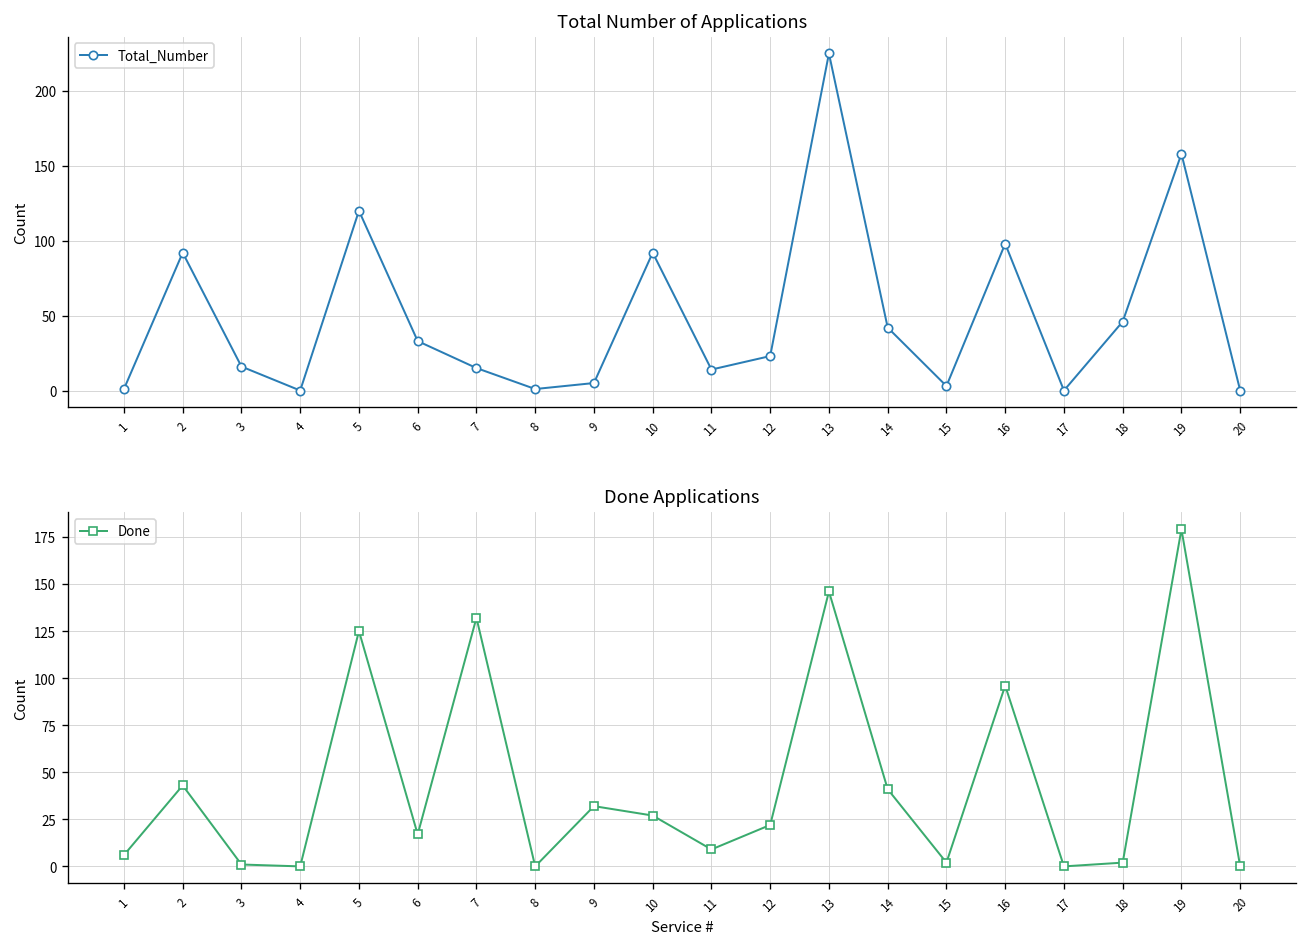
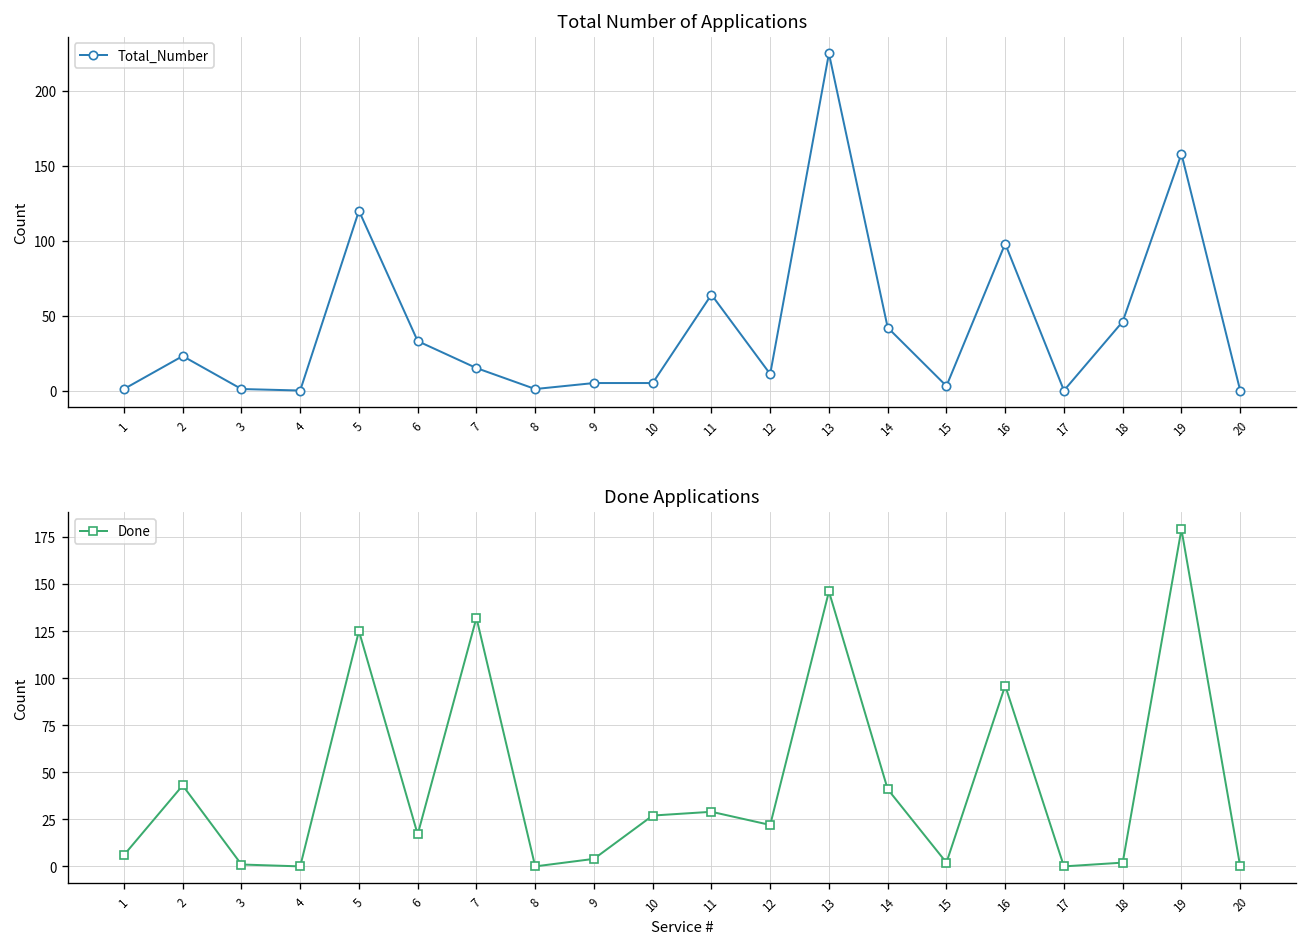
Total Number of Applications, 2: 92 -> 23
Total Number of Applications, 3: 16 -> 1
Total Number of Applications, 10: 92 -> 5
Total Number of Applications, 11: 14 -> 64
Total Number of Applications, 12: 23 -> 11
Done Applications, 9: 32 -> 4
Done Applications, 11: 9 -> 29
